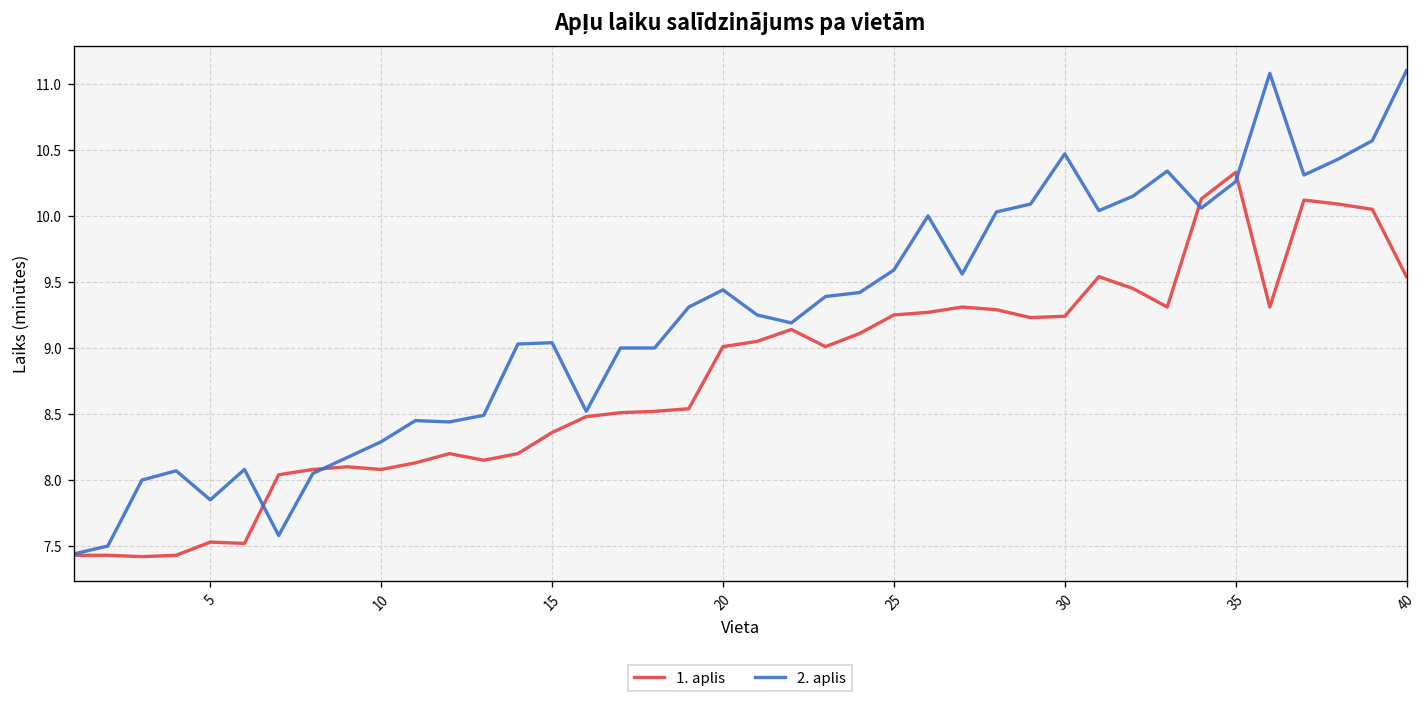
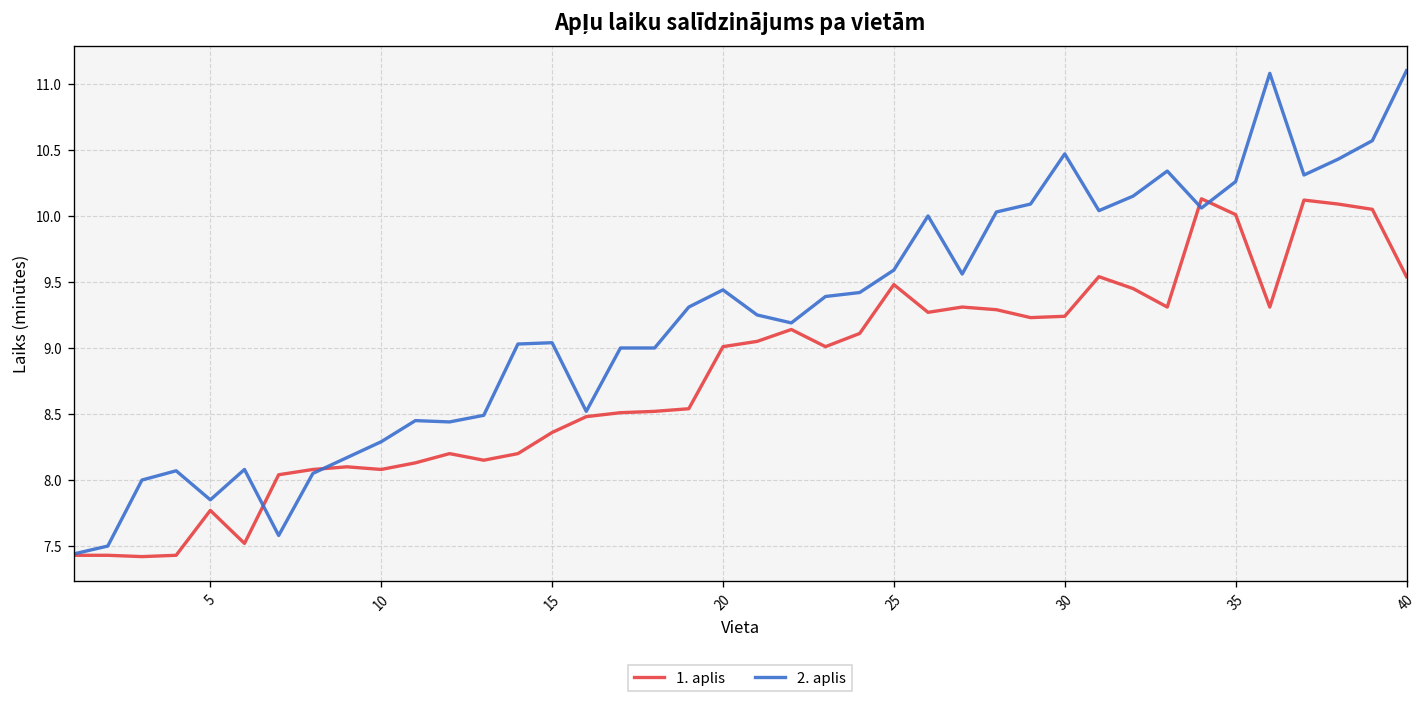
1. aplis, 5: 7.53 -> 7.77
1. aplis, 25: 9.25 -> 9.48
1. aplis, 35: 10.33 -> 10.01
